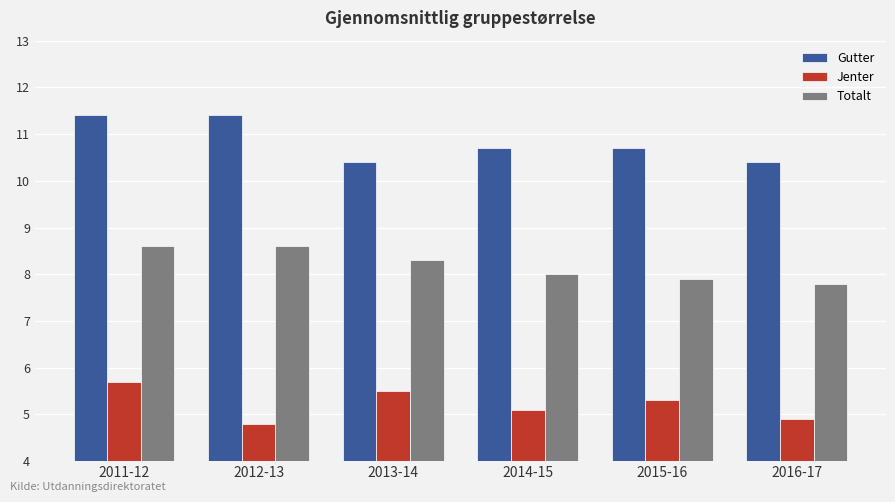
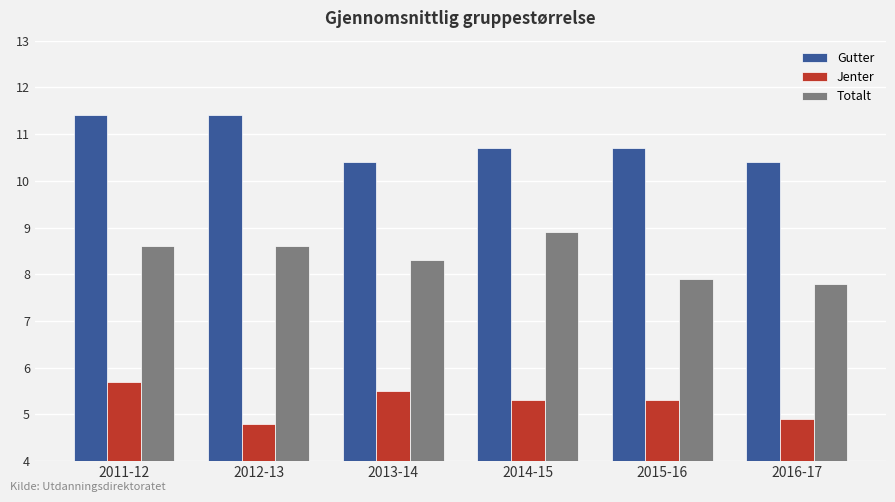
Jenter, 2014-15: 5.1 -> 5.3
Totalt, 2014-15: 8.0 -> 8.9
